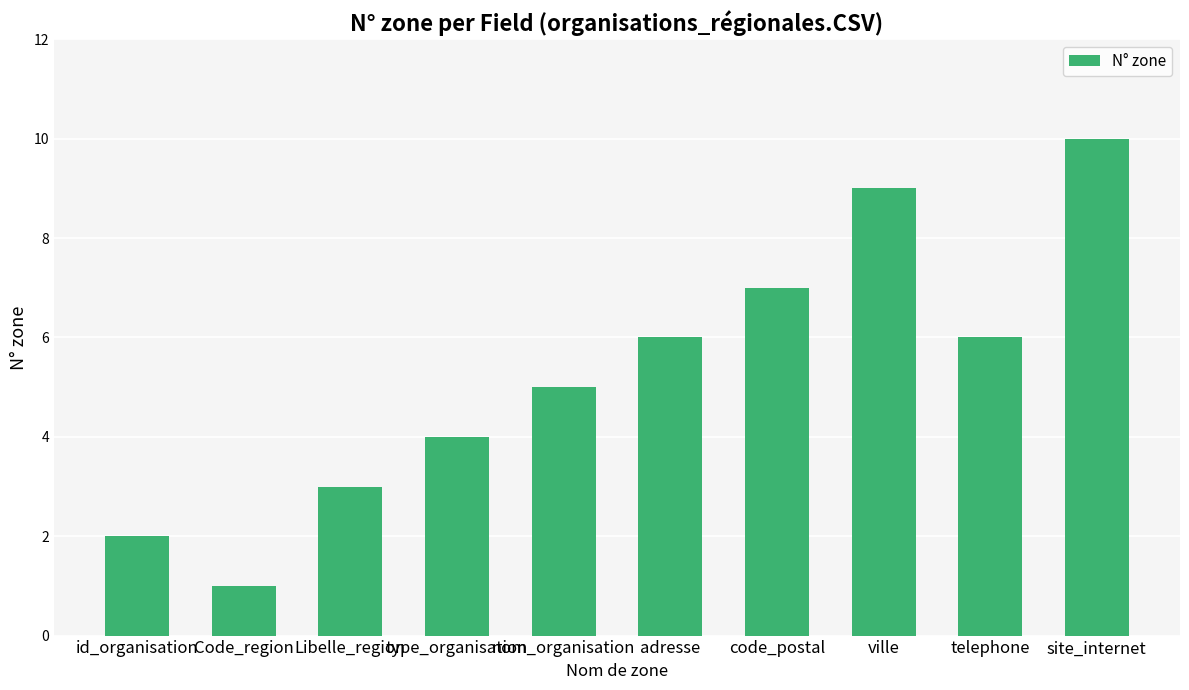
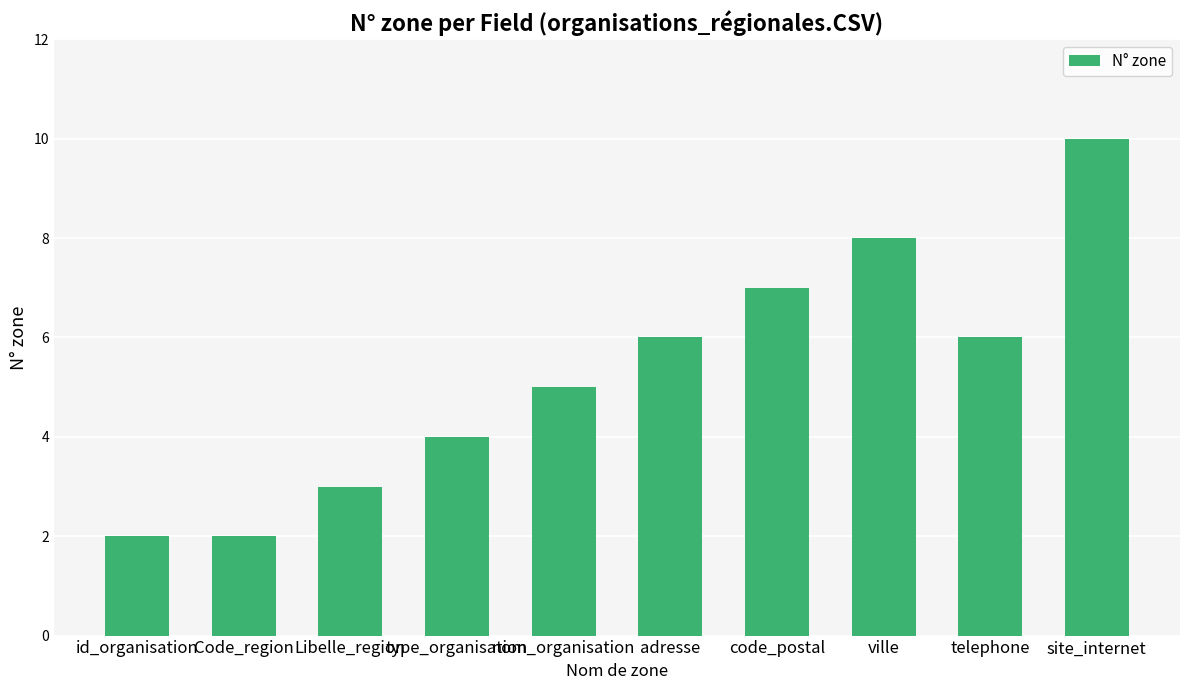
Code_region: 1 -> 2
ville: 9 -> 8
